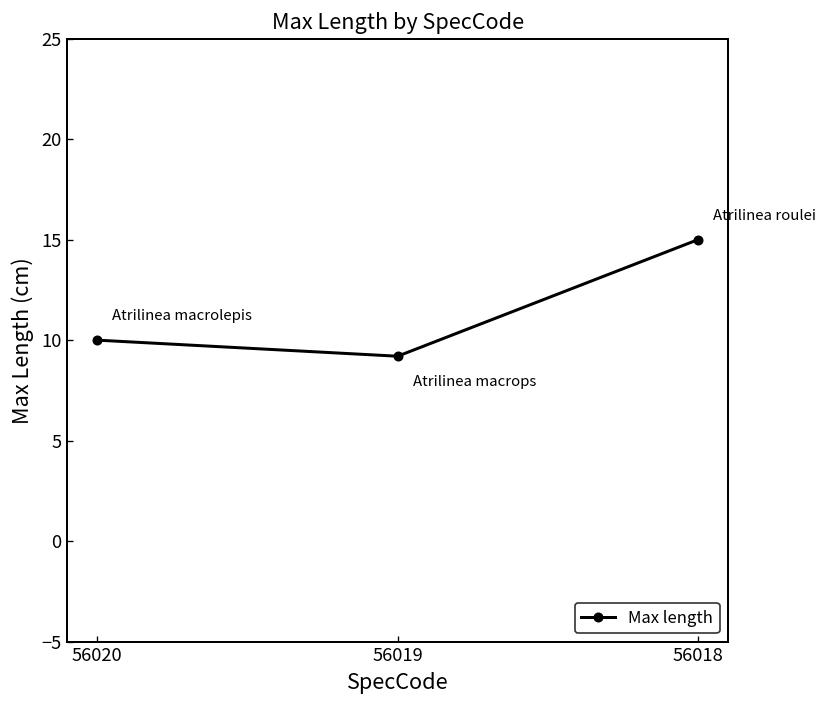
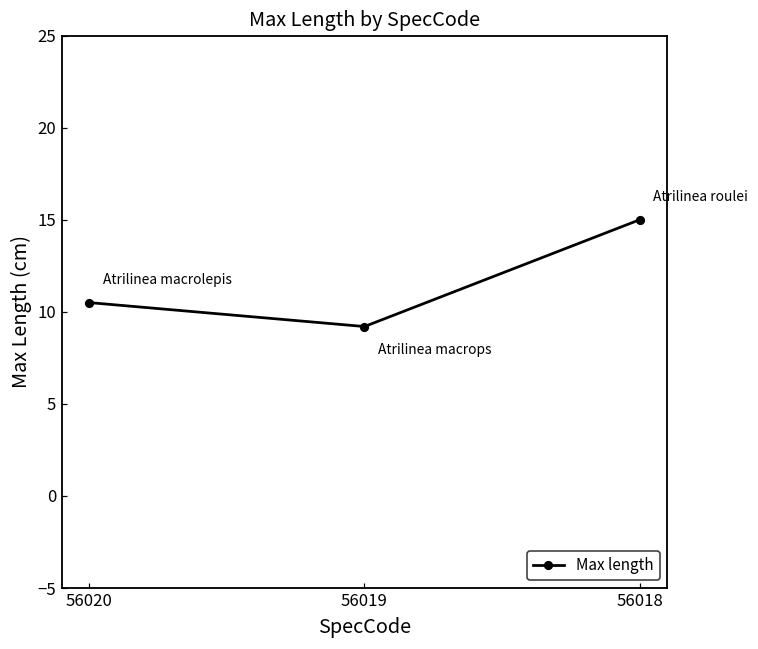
56020: 10.0 -> 10.5
